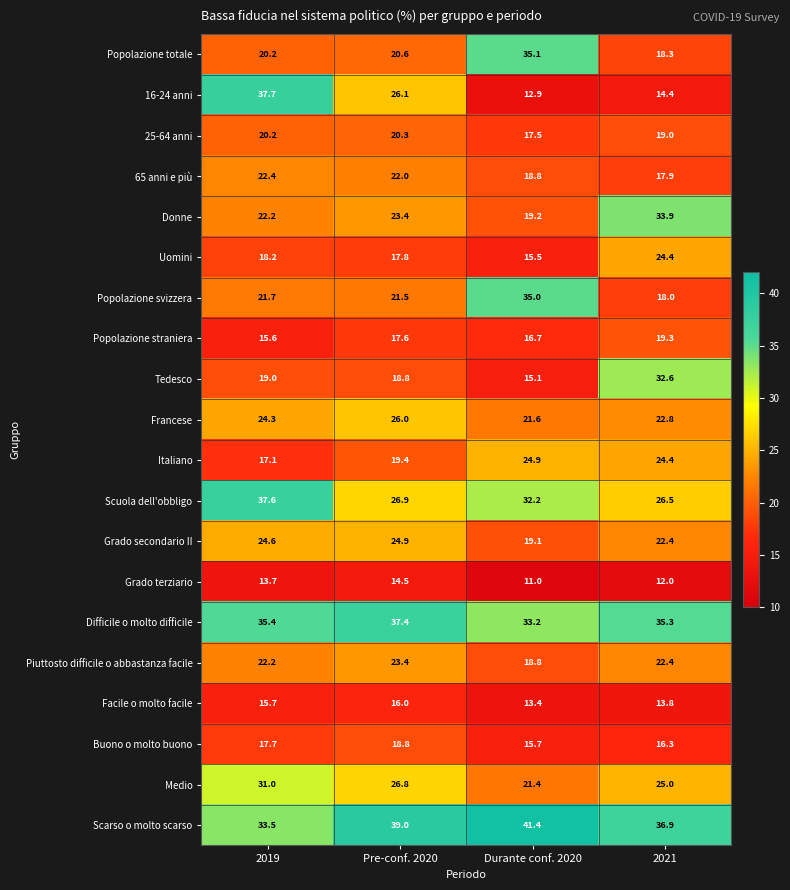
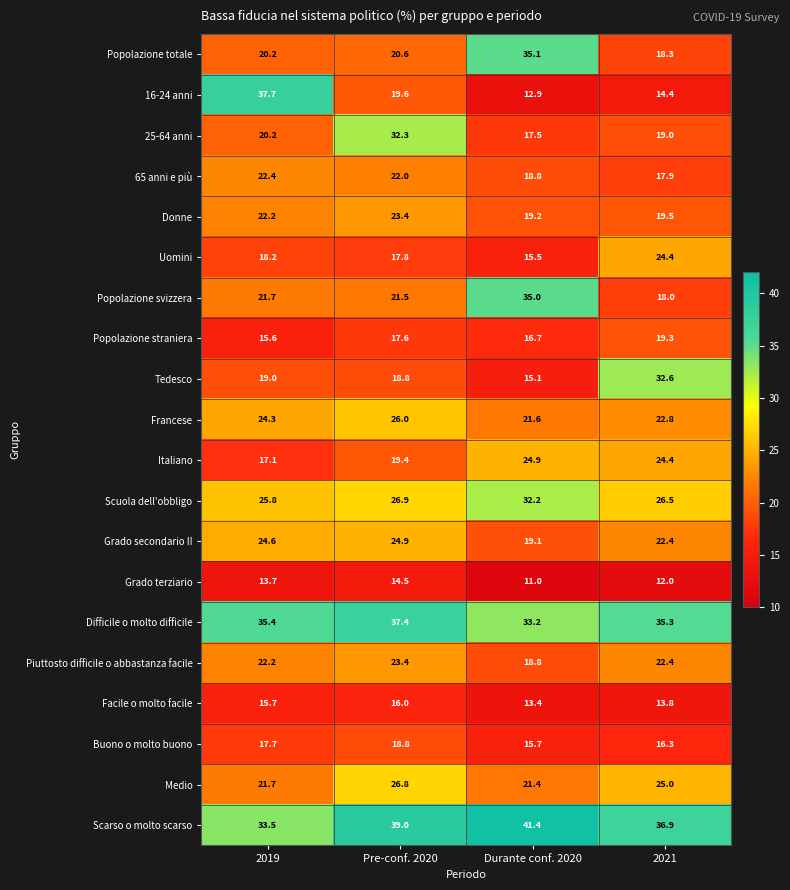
16-24 anni, Pre-conf. 2020: 26.1 -> 19.6
25-64 anni, Pre-conf. 2020: 20.3 -> 32.3
Donne, 2021: 33.9 -> 19.5
Scuola dell'obbligo, 2019: 37.6 -> 25.8
Medio, 2019: 31.0 -> 21.7
